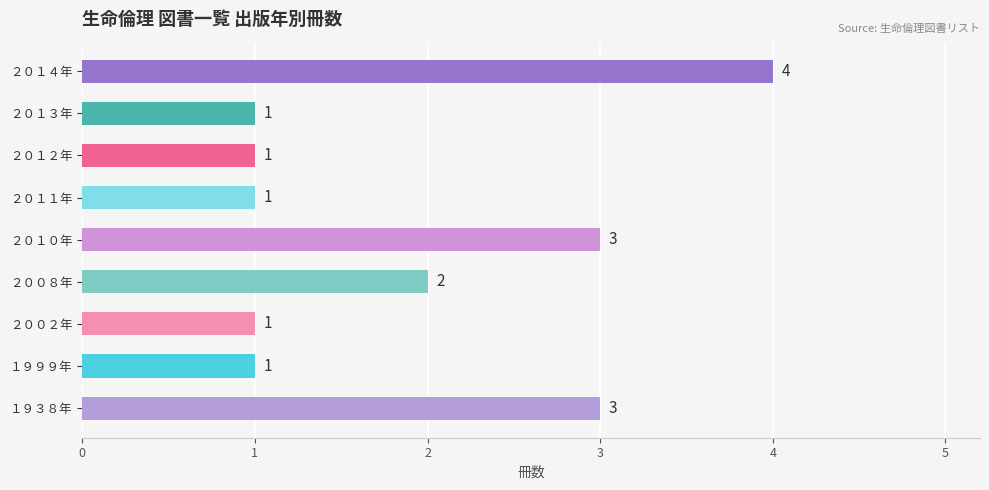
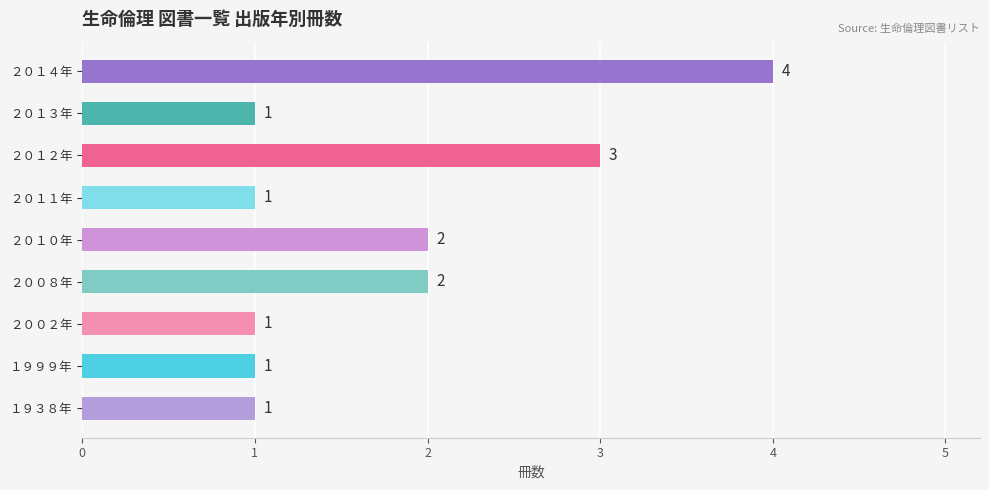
２０１２年: 1 -> 3
２０１０年: 3 -> 2
１９３８年: 3 -> 1
